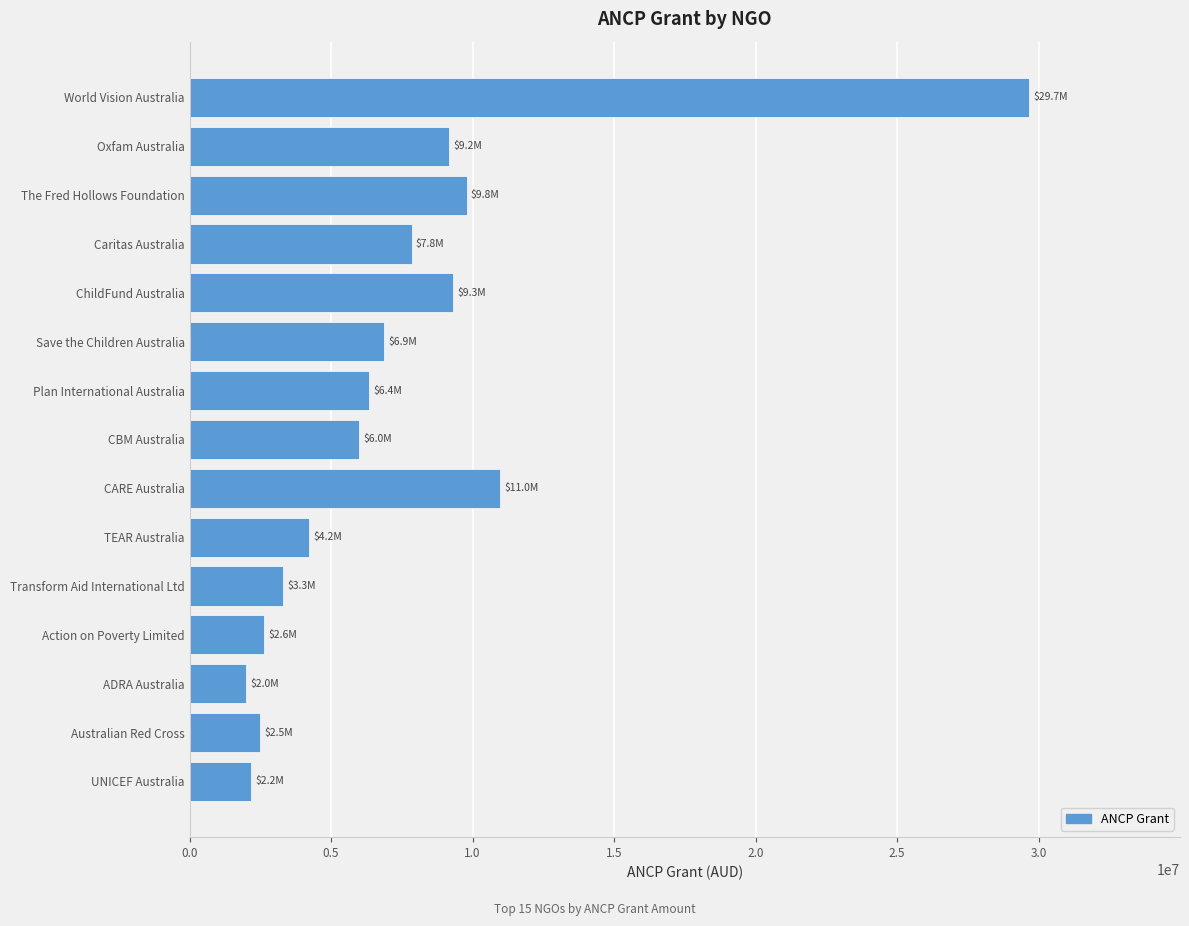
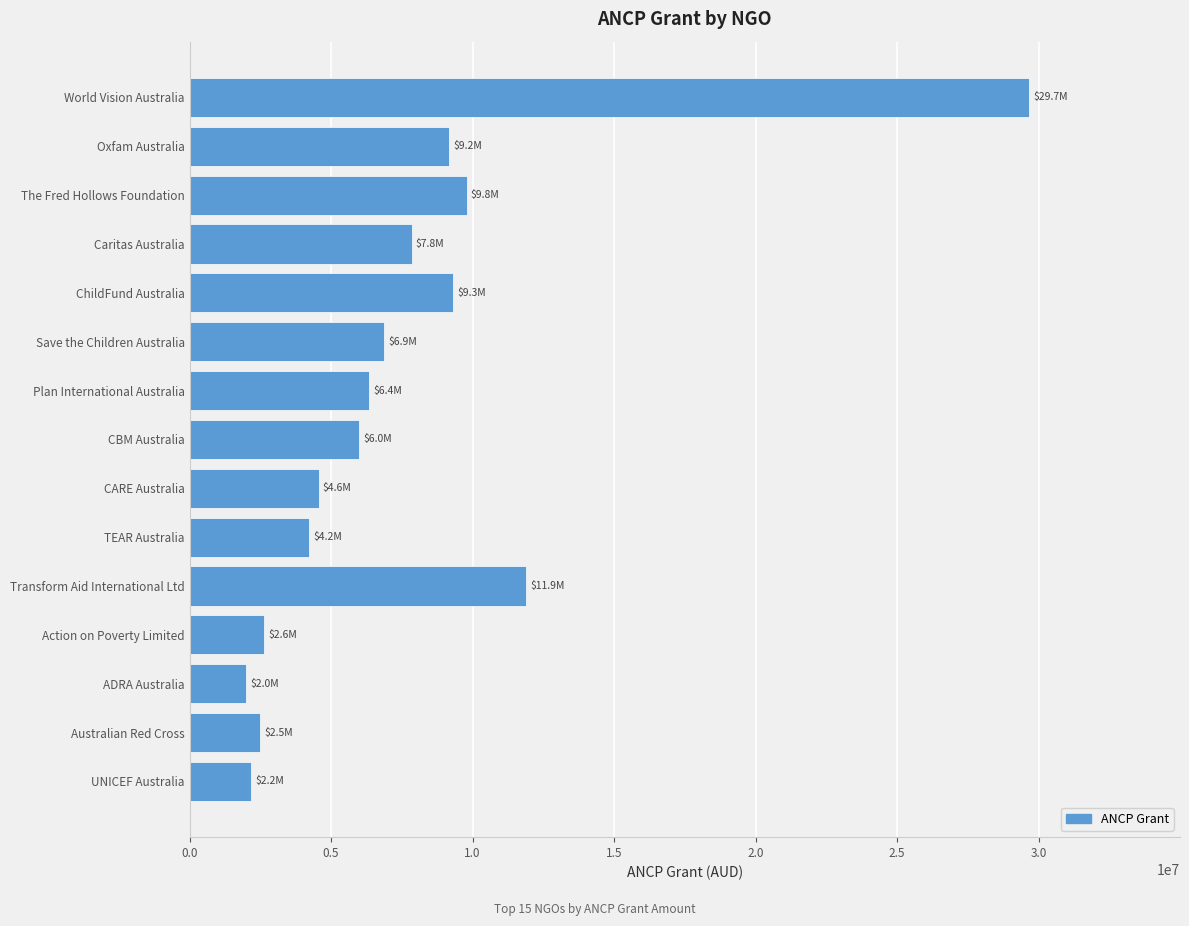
CARE Australia: $11.0M -> $4.6M
Transform Aid International Ltd: $3.3M -> $11.9M
